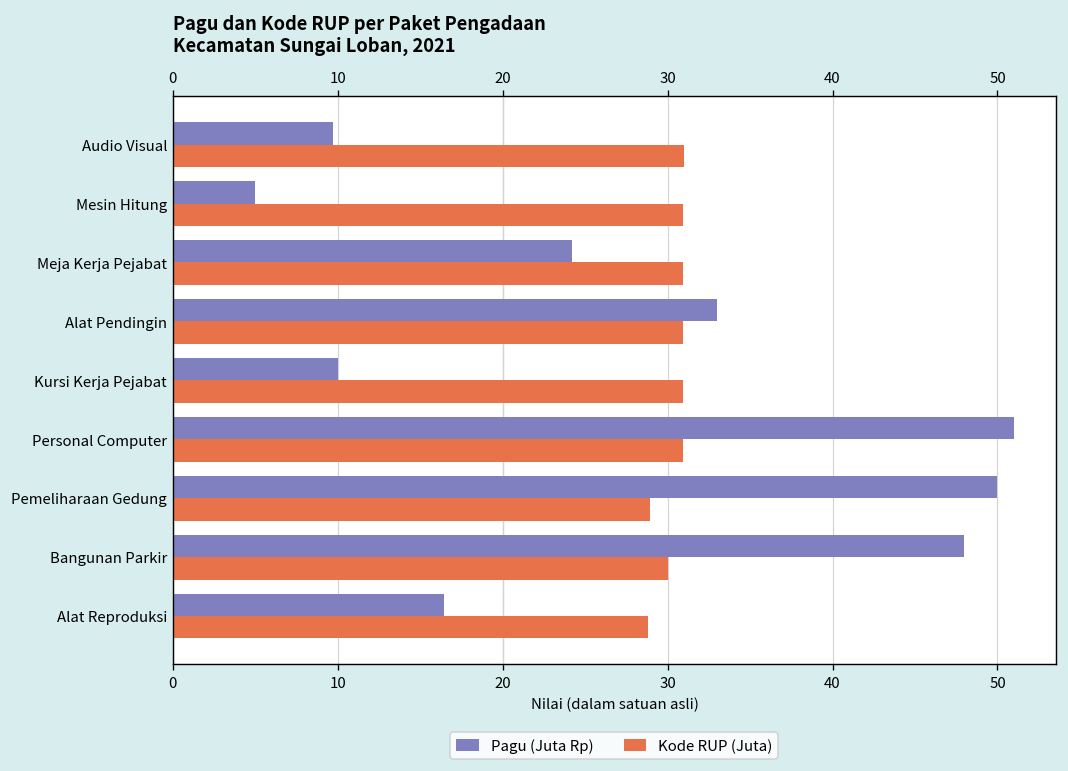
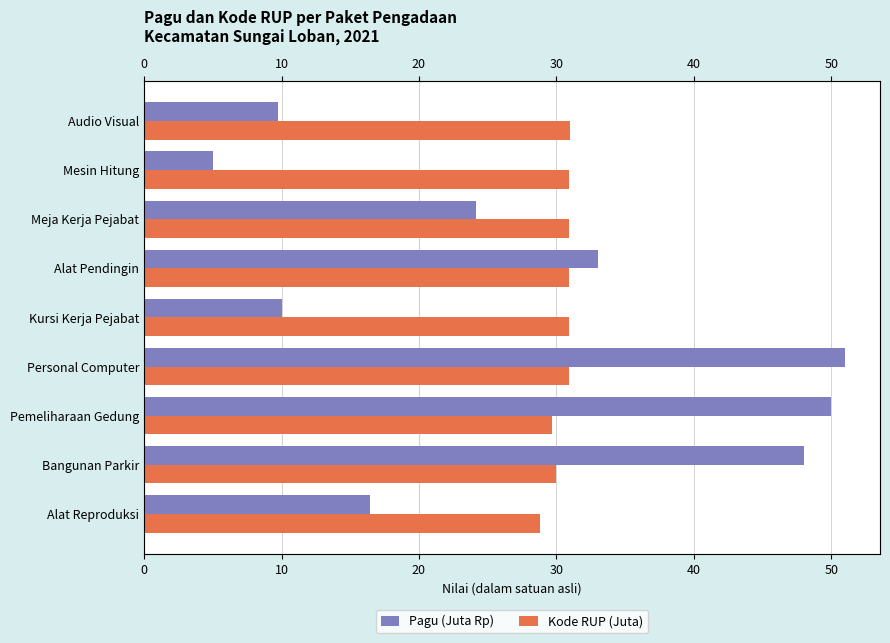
Kode RUP (Juta), Pemeliharaan Gedung: 28.9 -> 29.7
